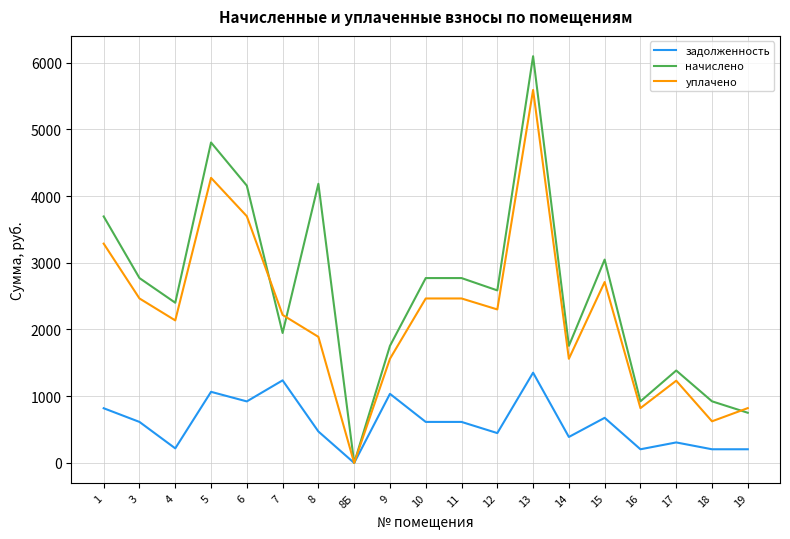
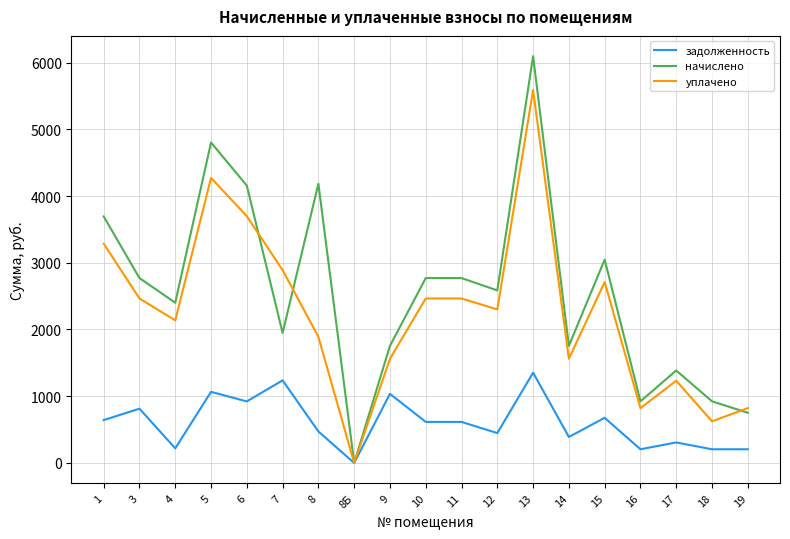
задолженность, 1: 800 -> 600
задолженность, 3: 600 -> 800
уплачено, 7: 2200 -> 2900
